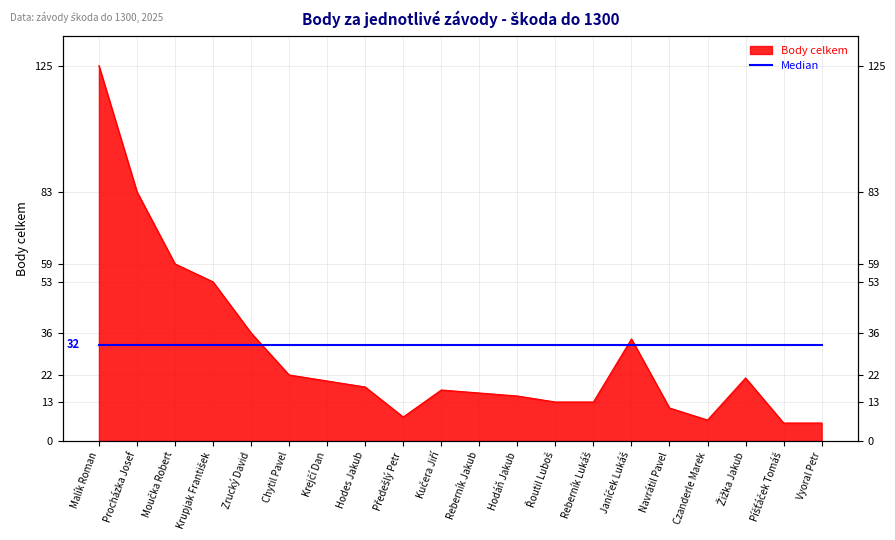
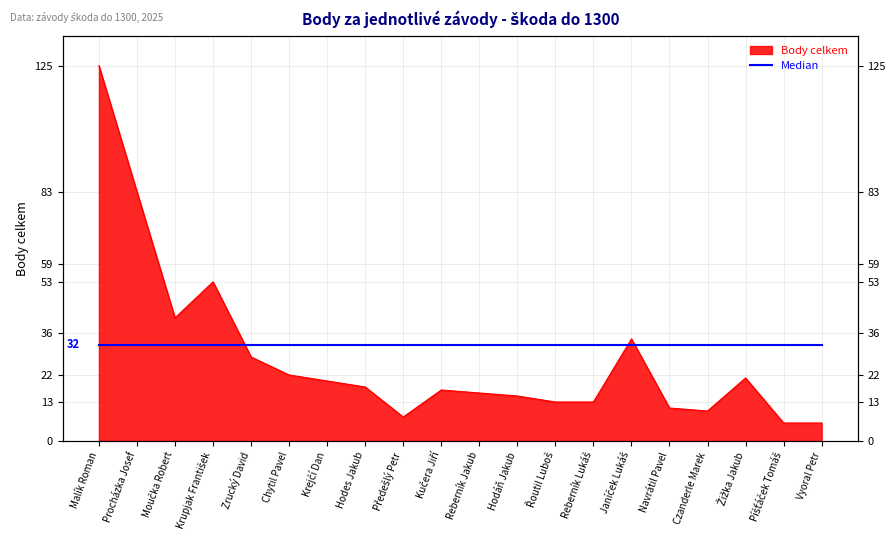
Body celkem, Moučka Robert: 59 -> 41
Body celkem, Zrucký David: 36 -> 28
Body celkem, Czanderle Marek: 7 -> 10
